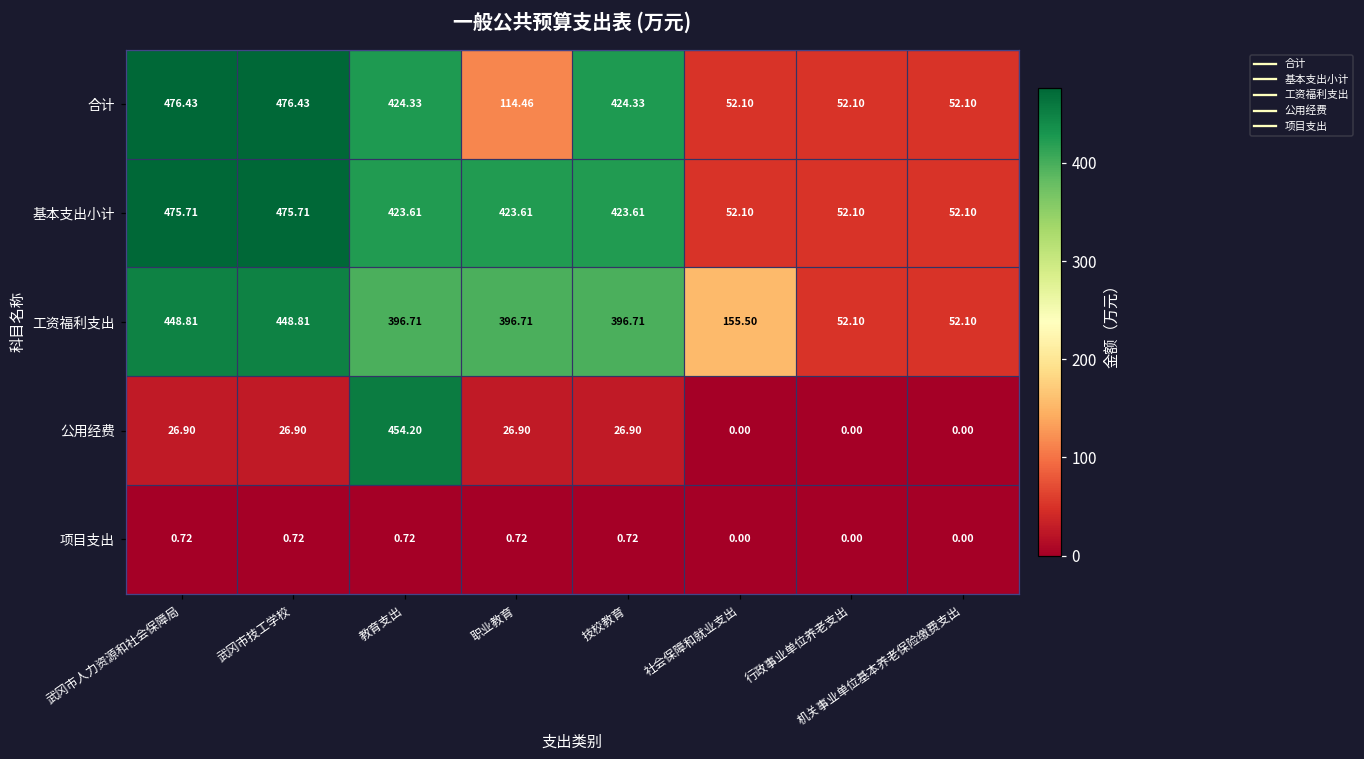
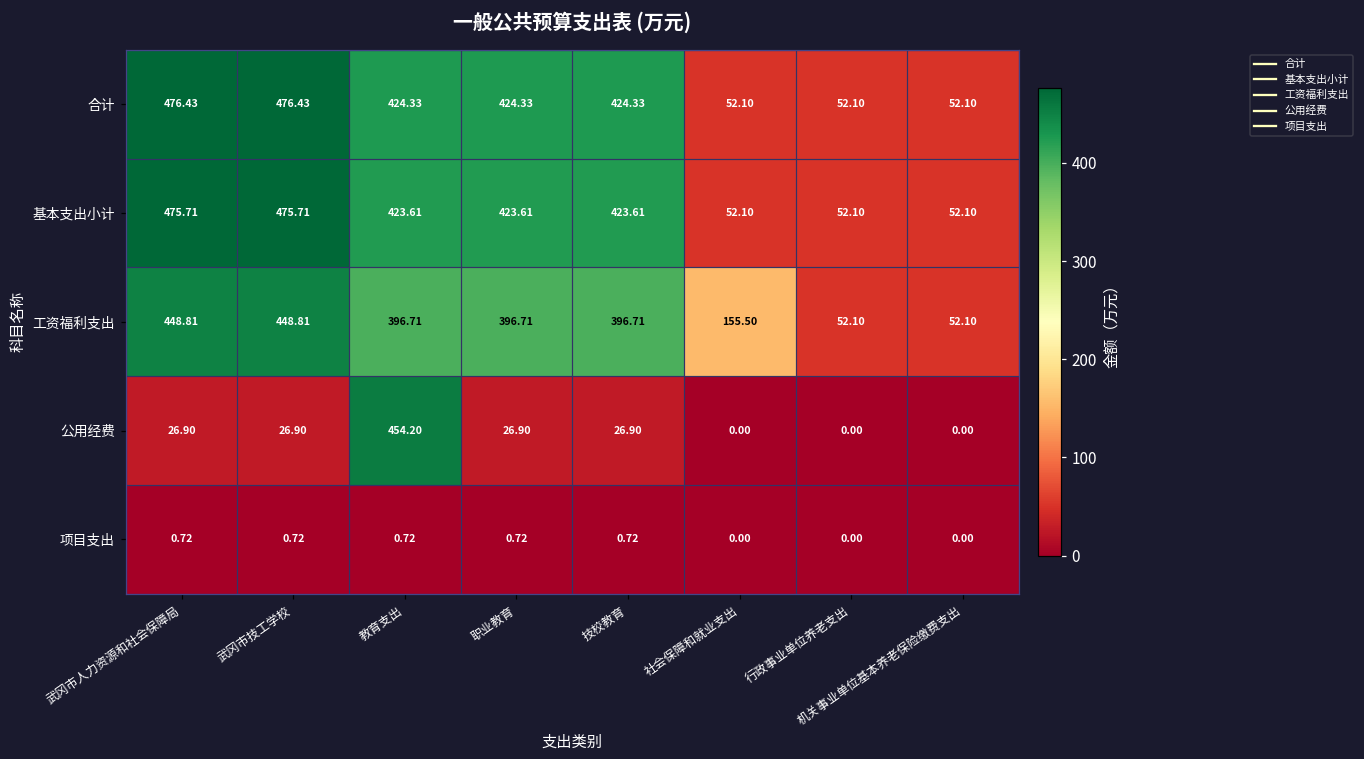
合计, 职业教育: 114.46 -> 424.33
